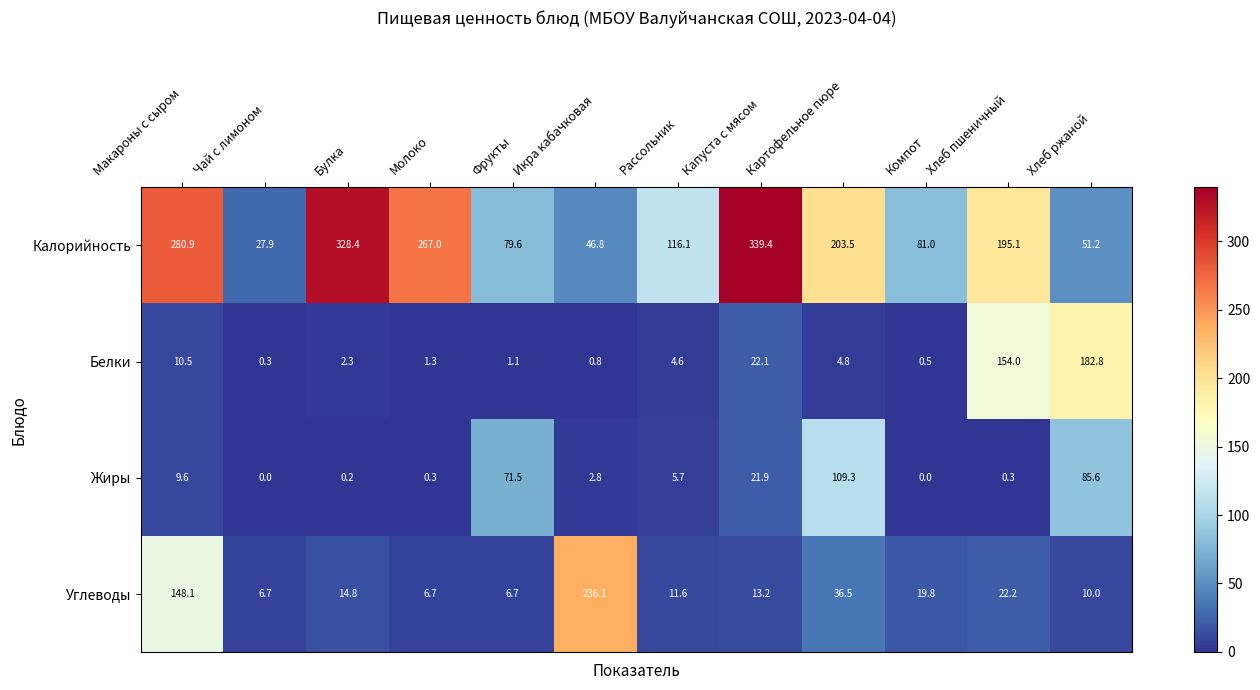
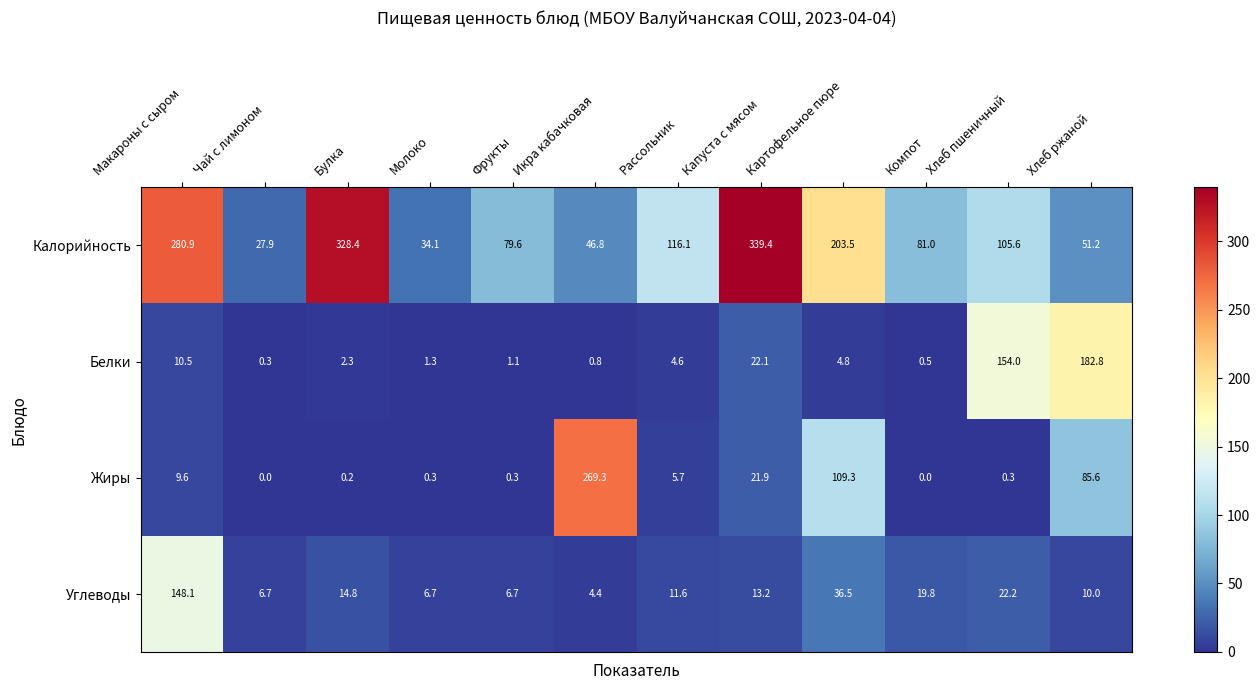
Калорийность, Молоко: 267.0 -> 34.1
Калорийность, Хлеб пшеничный: 195.1 -> 105.6
Жиры, Фрукты: 71.5 -> 0.3
Жиры, Икра кабачковая: 2.8 -> 269.3
Углеводы, Икра кабачковая: 236.1 -> 4.4
